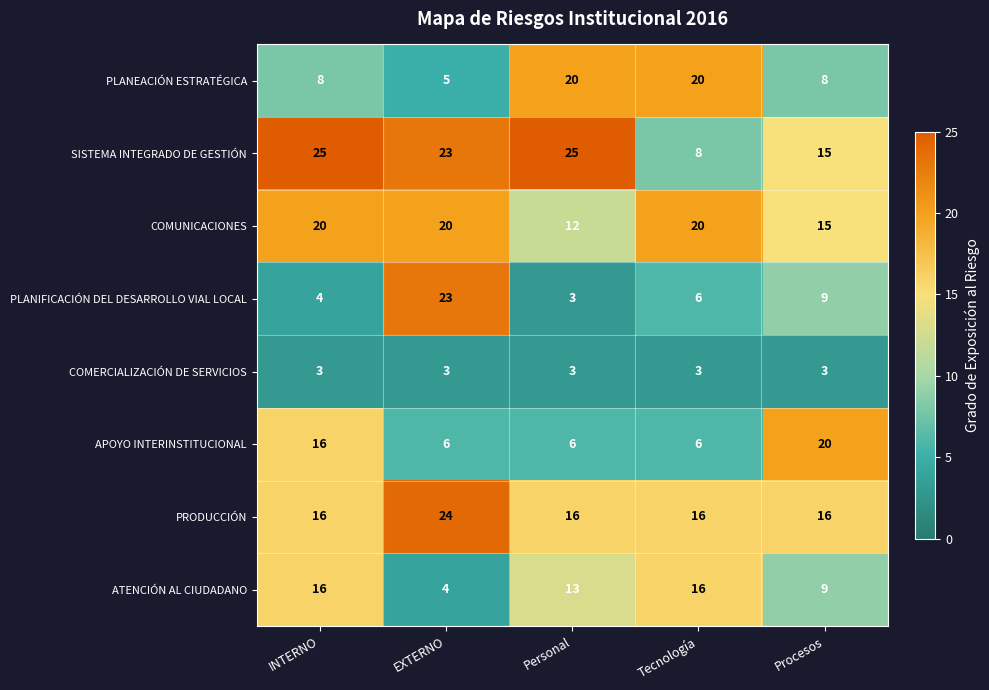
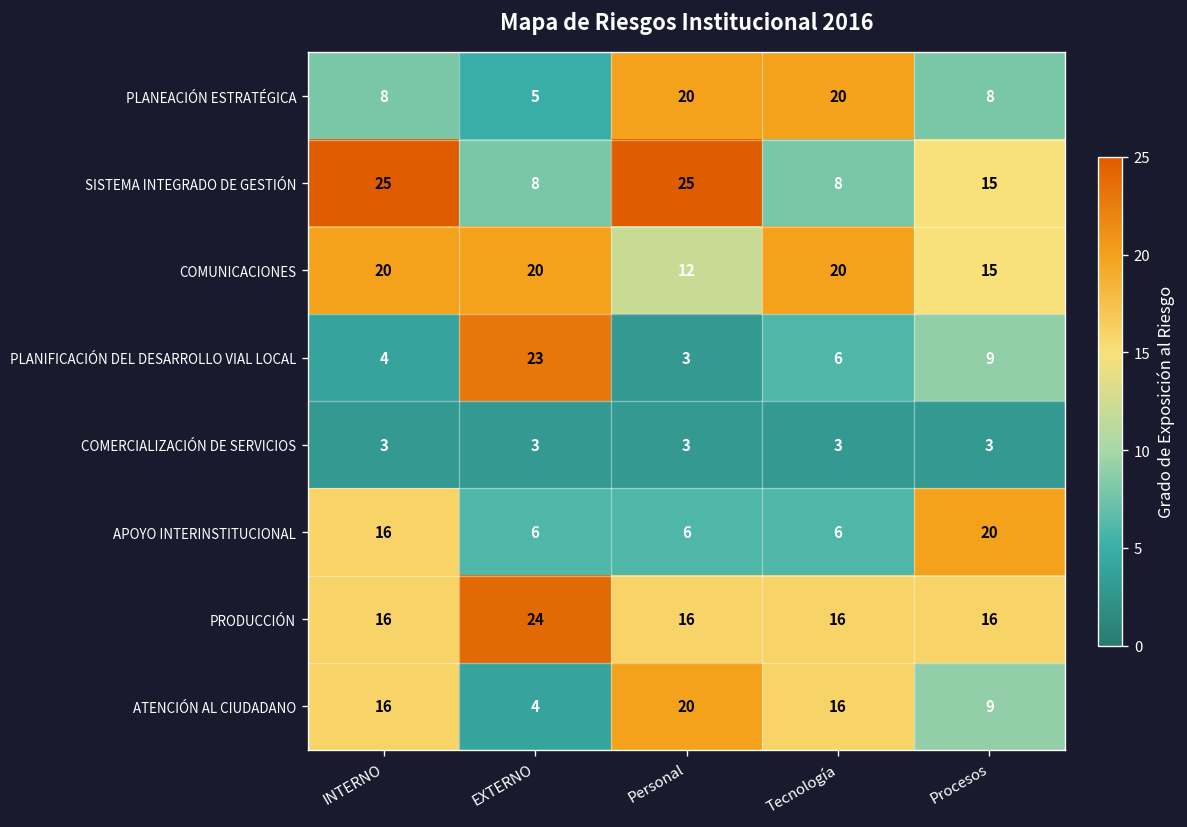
SISTEMA INTEGRADO DE GESTIÓN, EXTERNO: 23 -> 8
ATENCIÓN AL CIUDADANO, Personal: 13 -> 20
